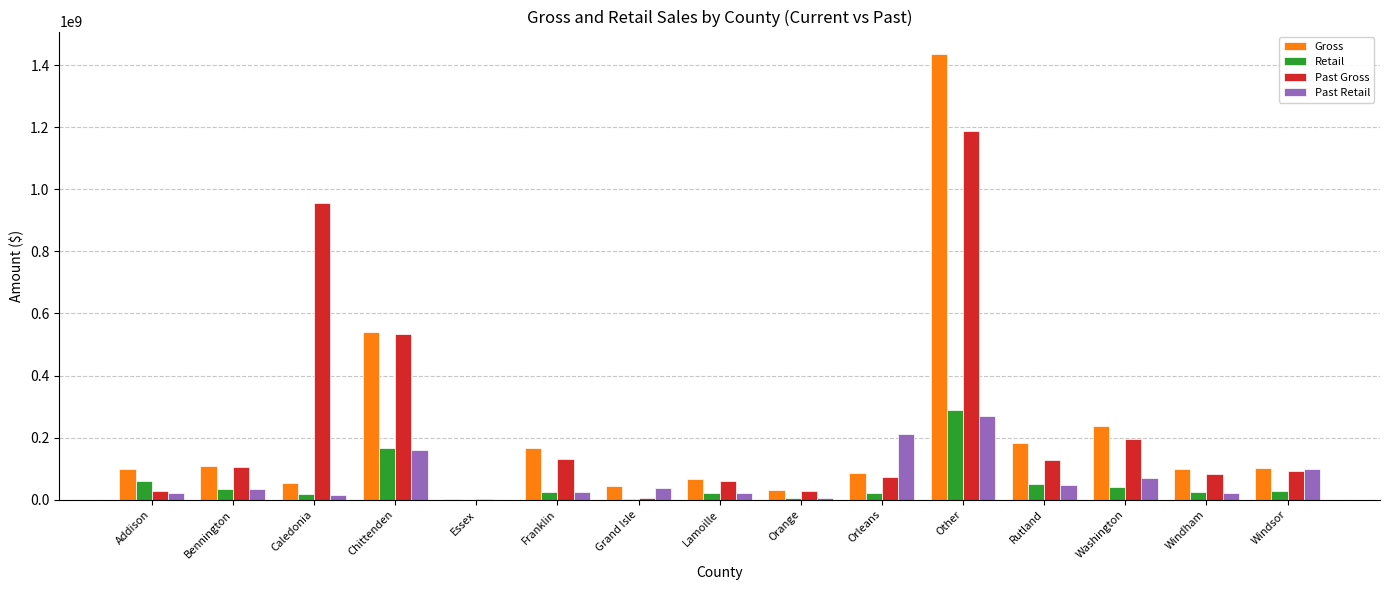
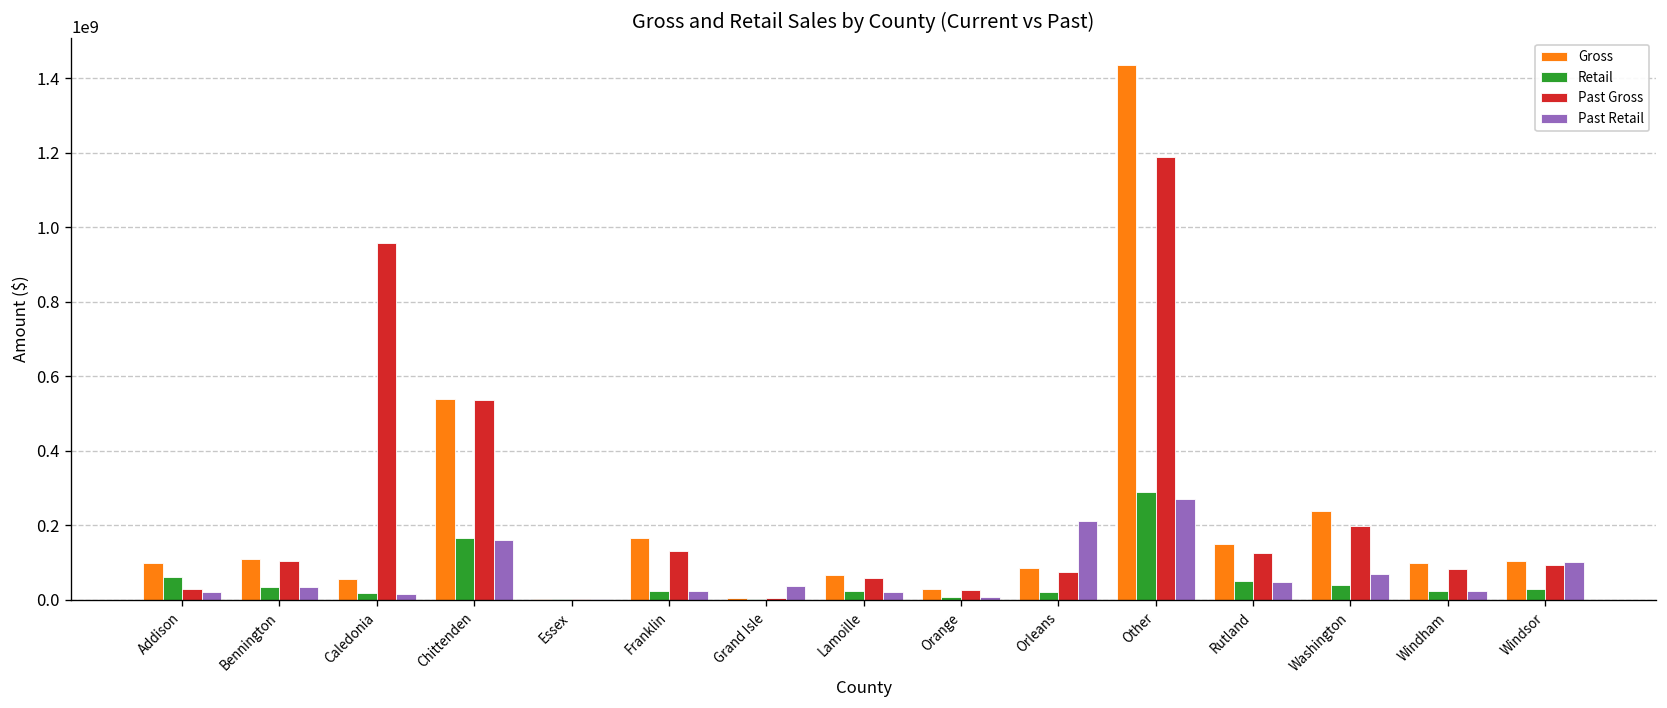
Gross, Grand Isle: 40000000 -> 10000000
Gross, Rutland: 180000000 -> 150000000
